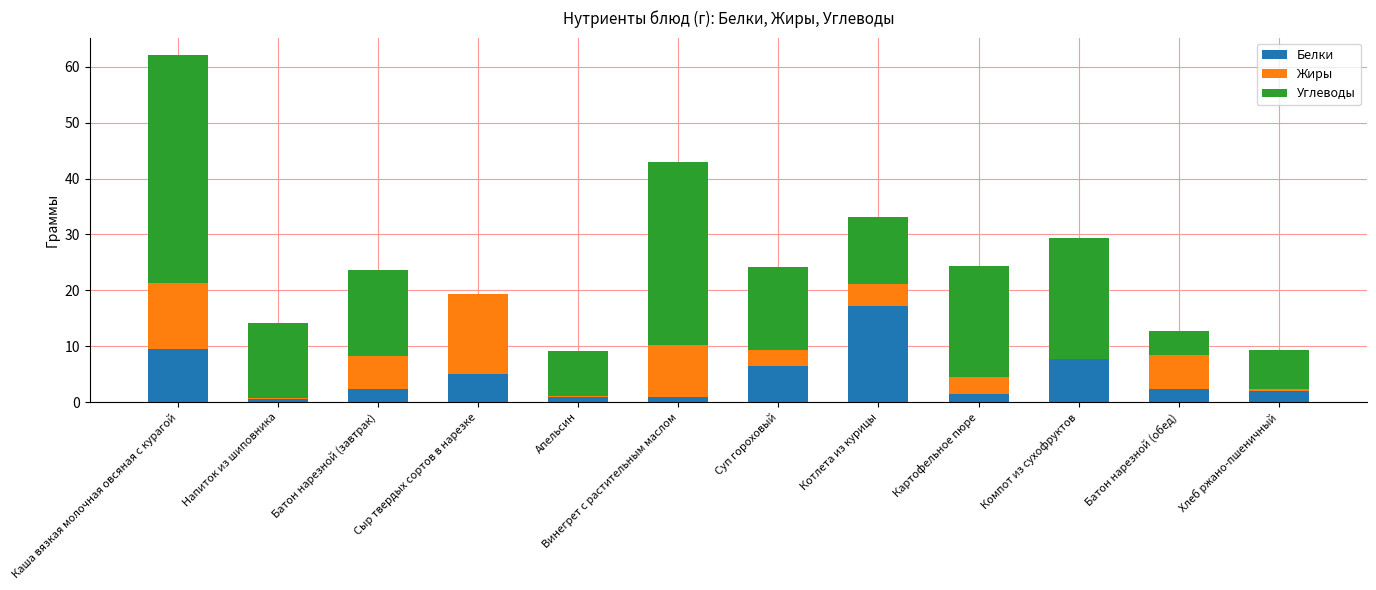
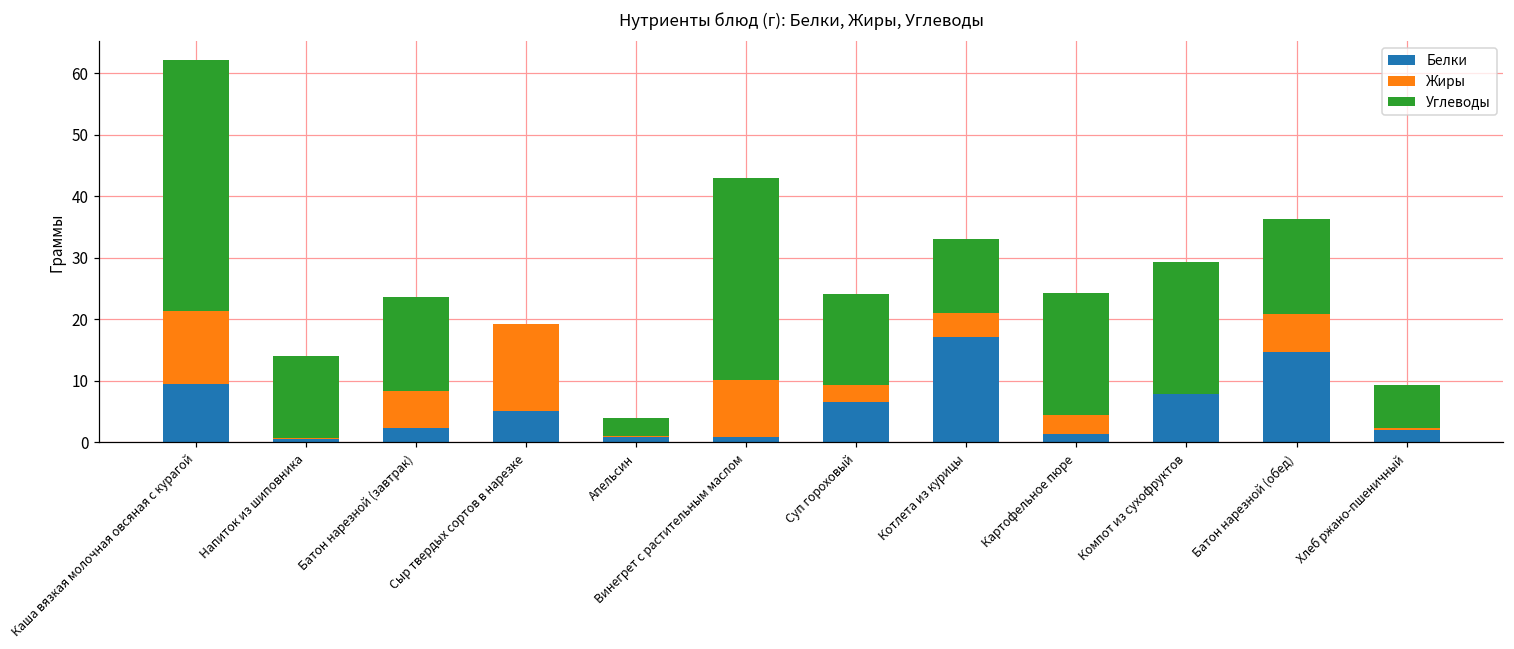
Углеводы, Апельсин: 8 -> 3
Белки, Батон нарезной (обед): 2 -> 15
Углеводы, Батон нарезной (обед): 4 -> 15
